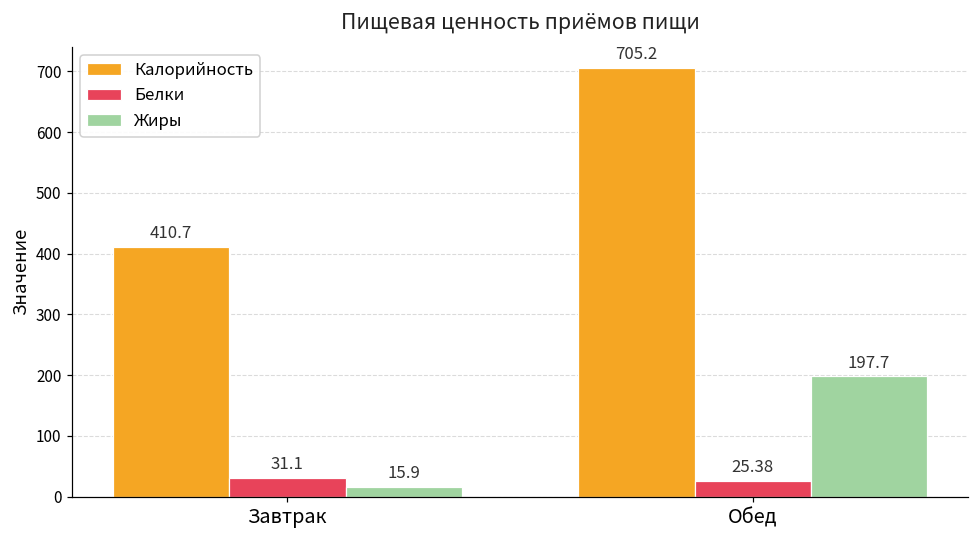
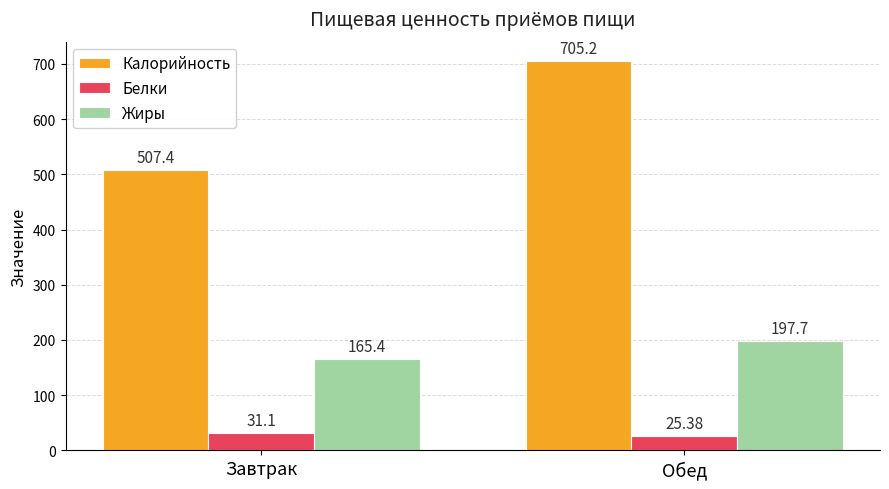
Калорийность, Завтрак: 410.7 -> 507.4
Жиры, Завтрак: 15.9 -> 165.4
